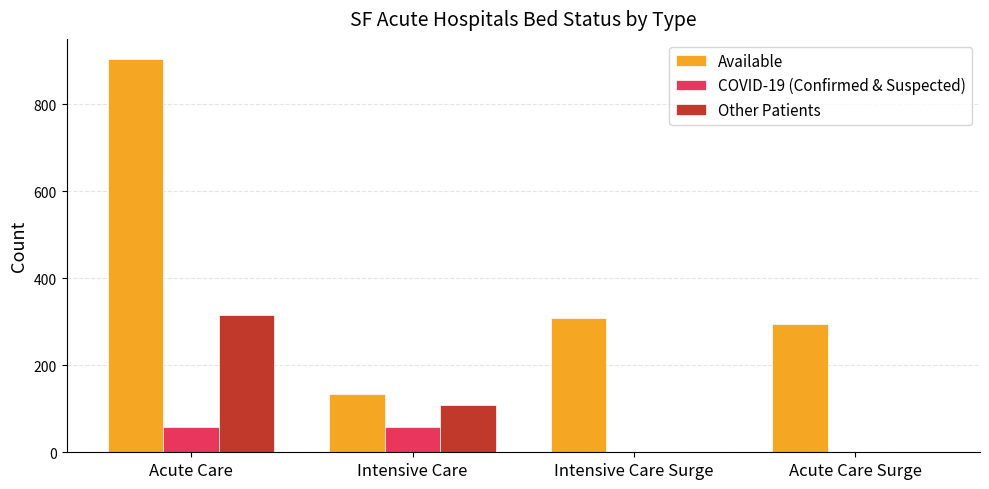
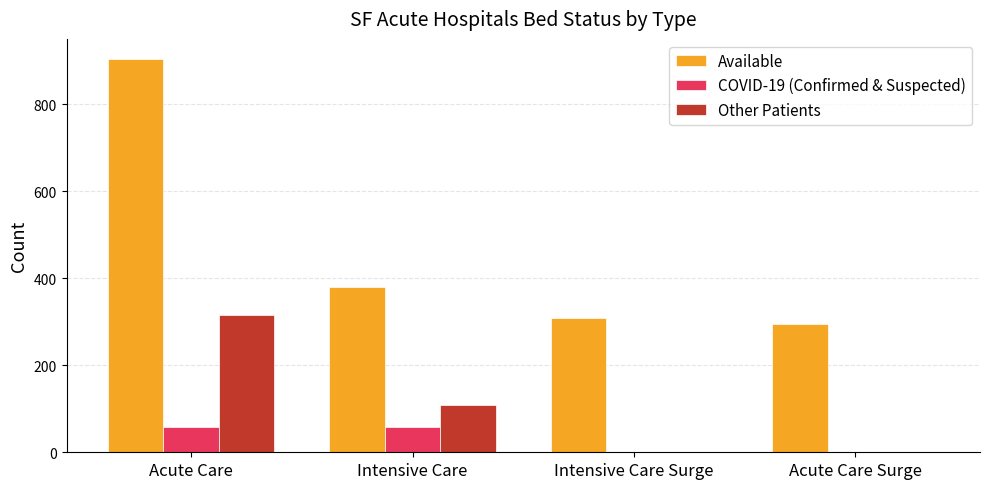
Available, Intensive Care: 130 -> 380
